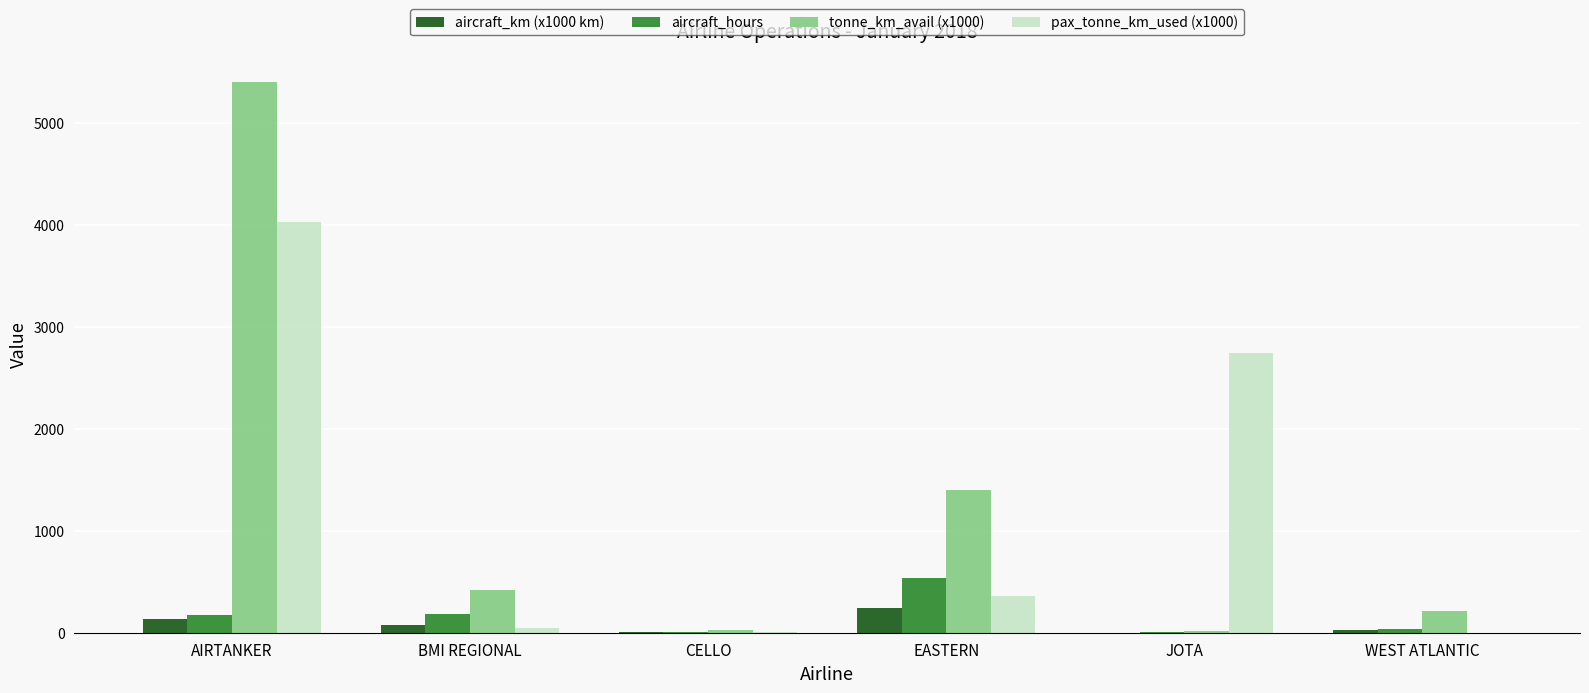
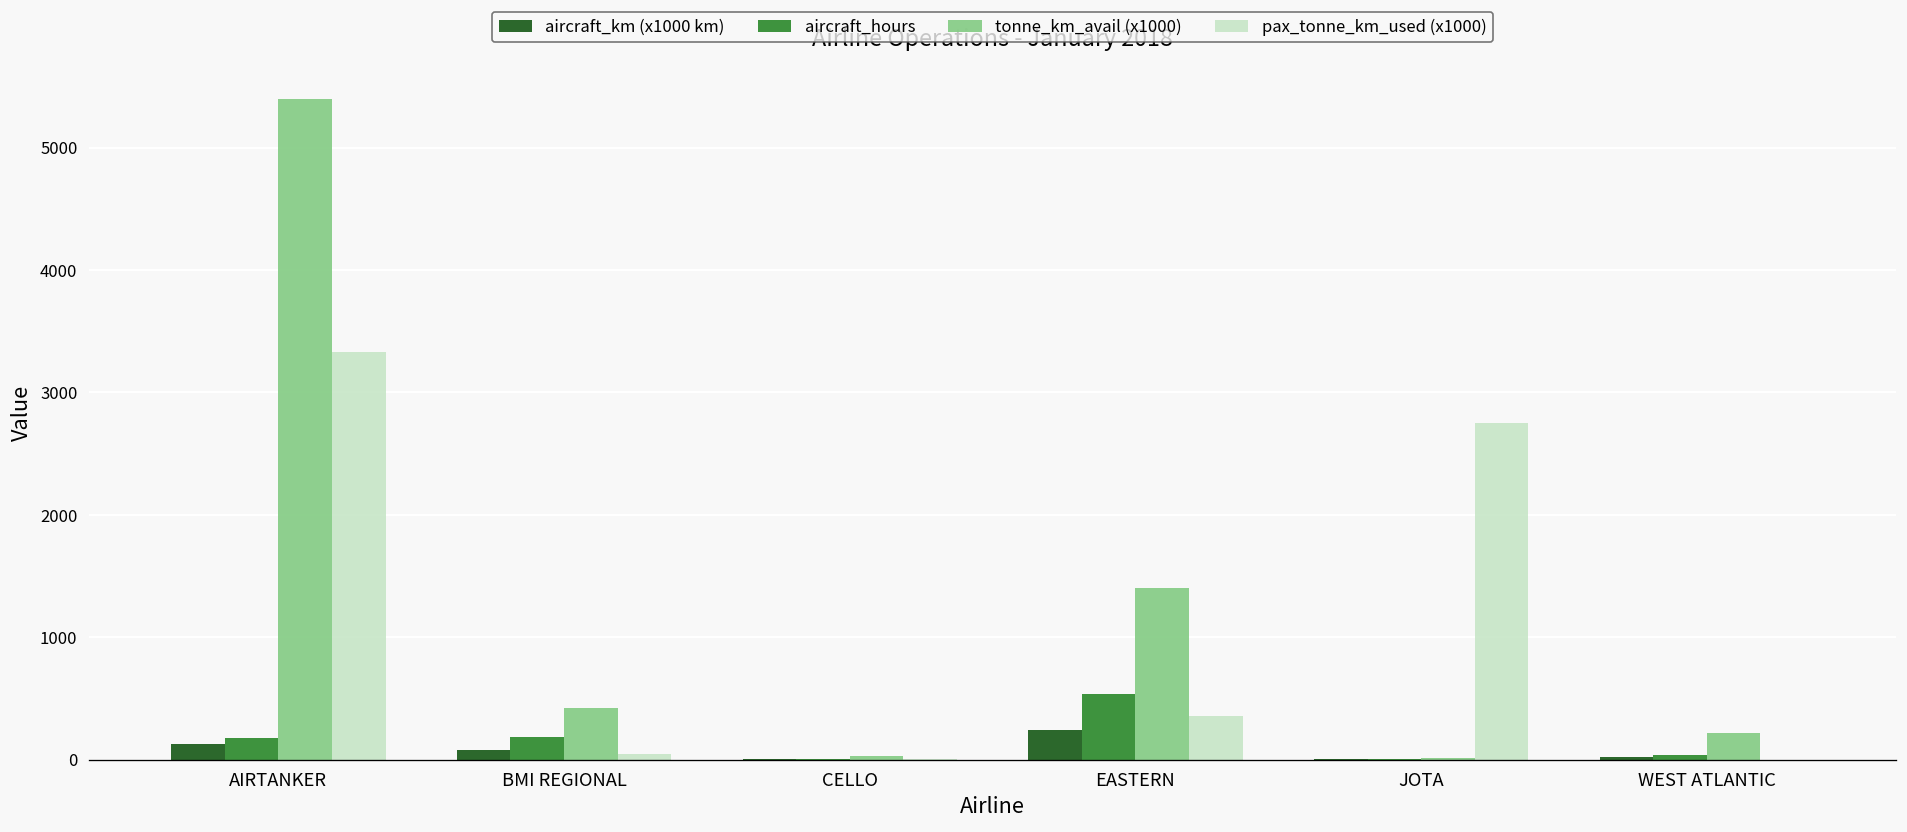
pax_tonne_km_used (x1000), AIRTANKER: 4020 -> 3330
